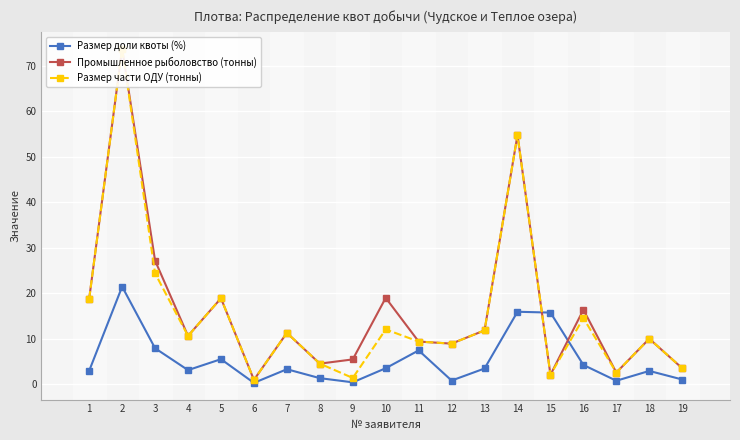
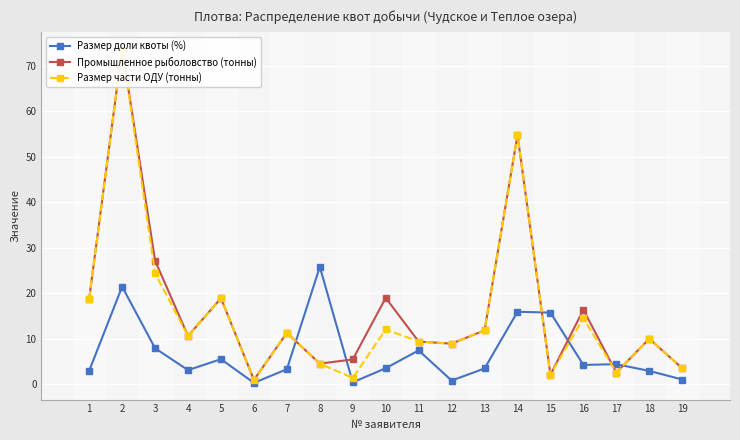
Размер доли квоты (%), 8: 1 -> 26
Размер доли квоты (%), 17: 1 -> 4
